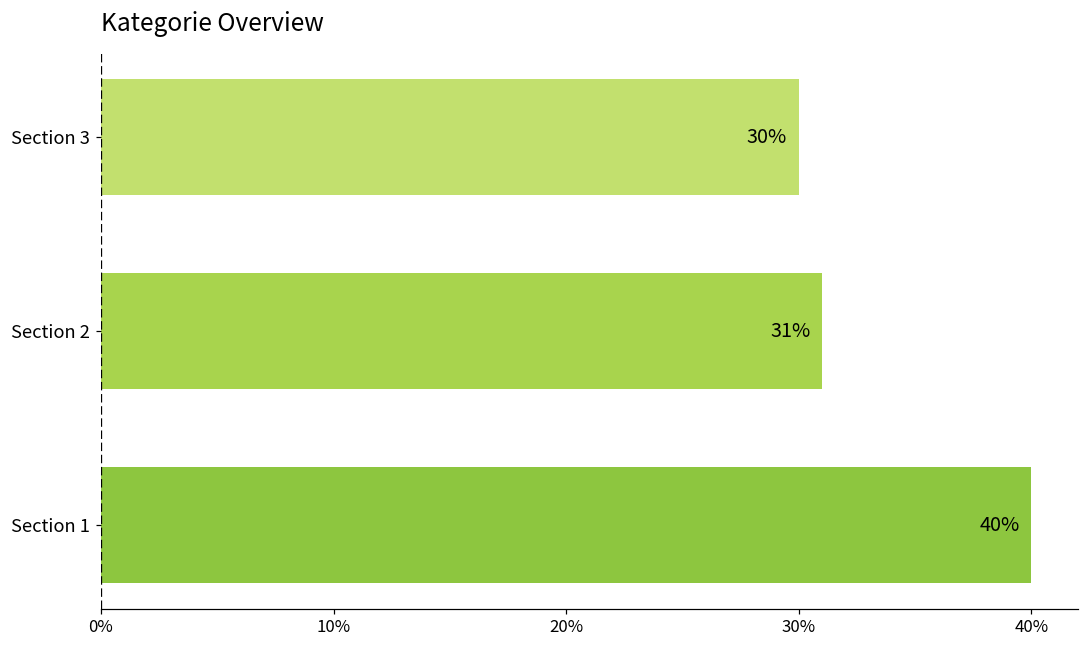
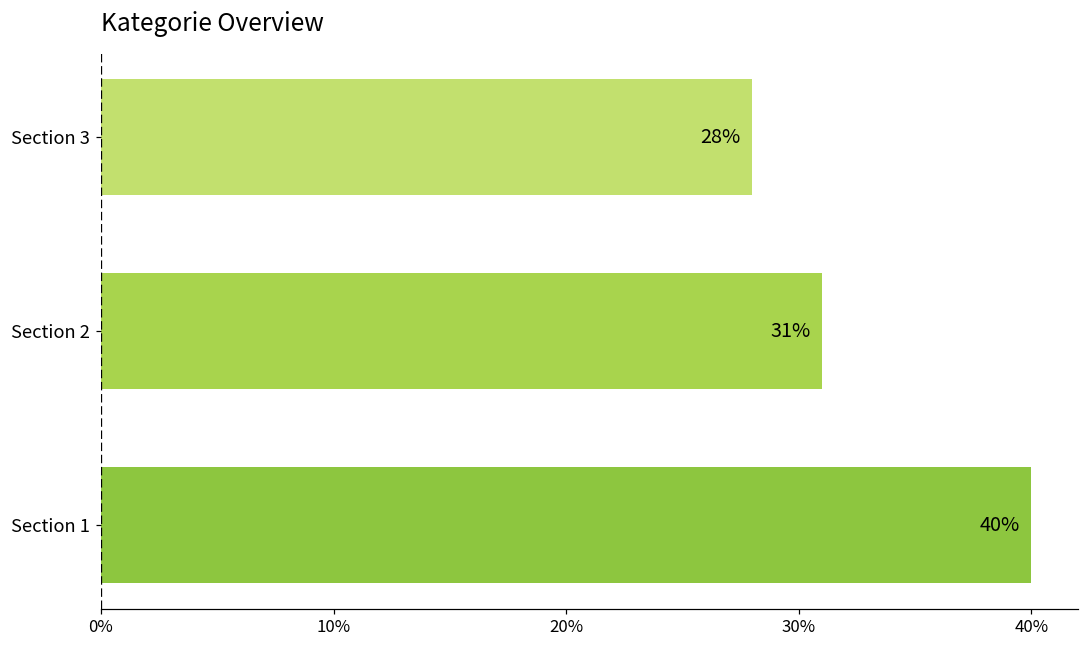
Section 3: 30% -> 28%
